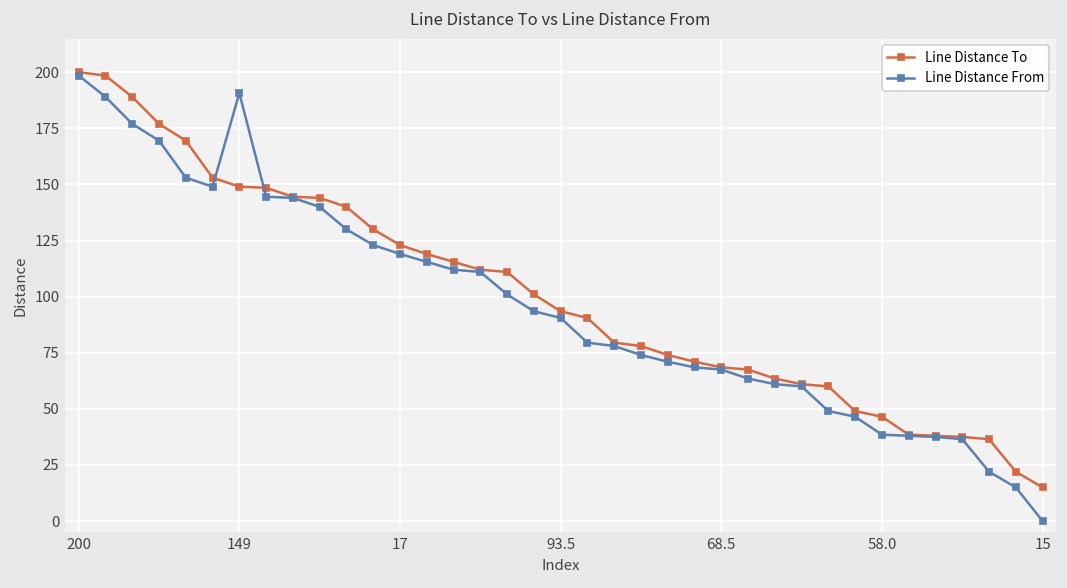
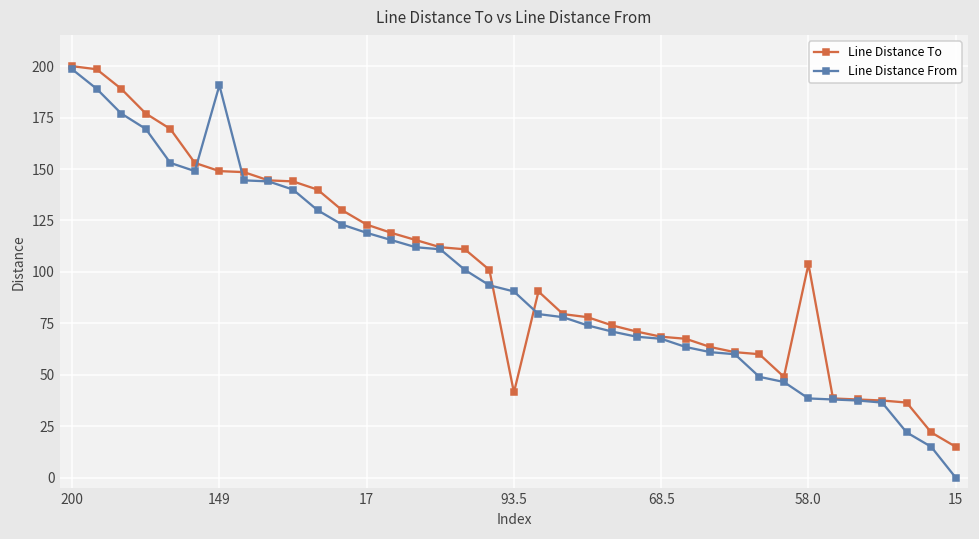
Line Distance To, 93.5: 94 -> 41
Line Distance To, 58.0: 47 -> 104
